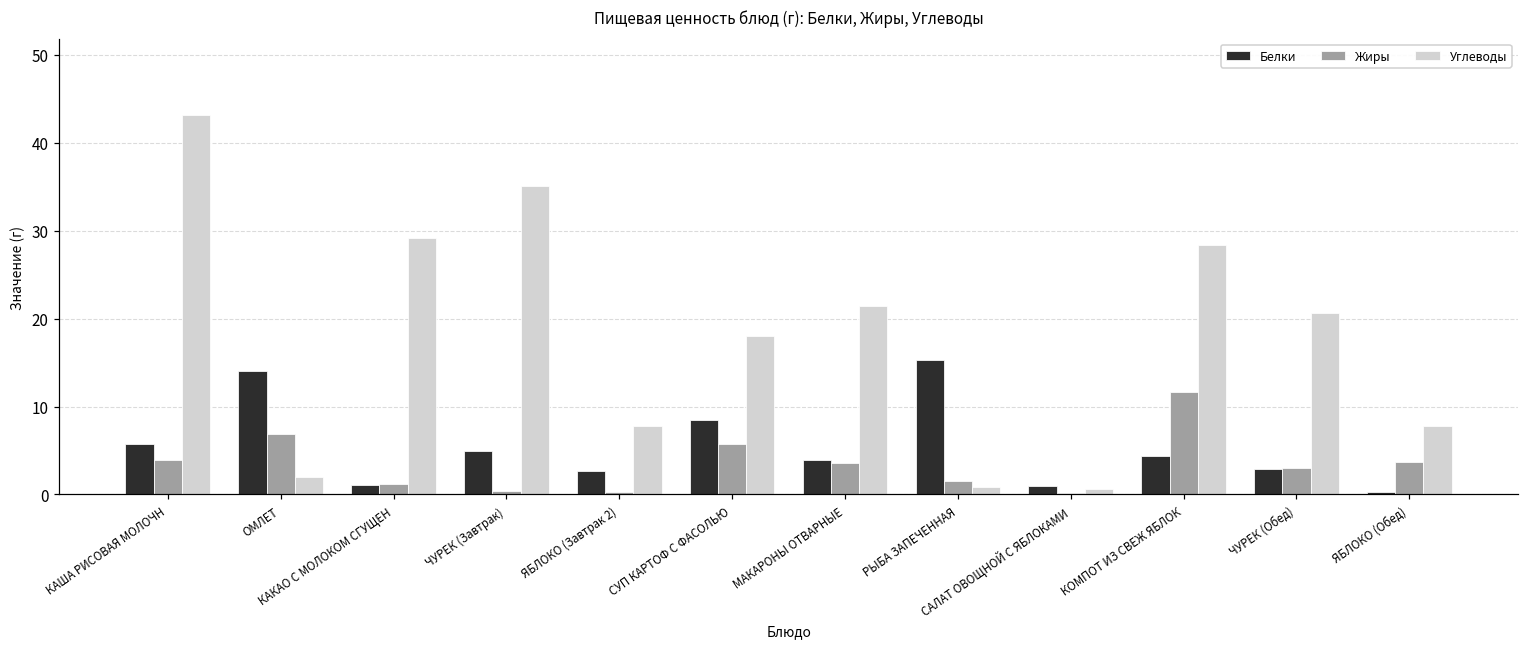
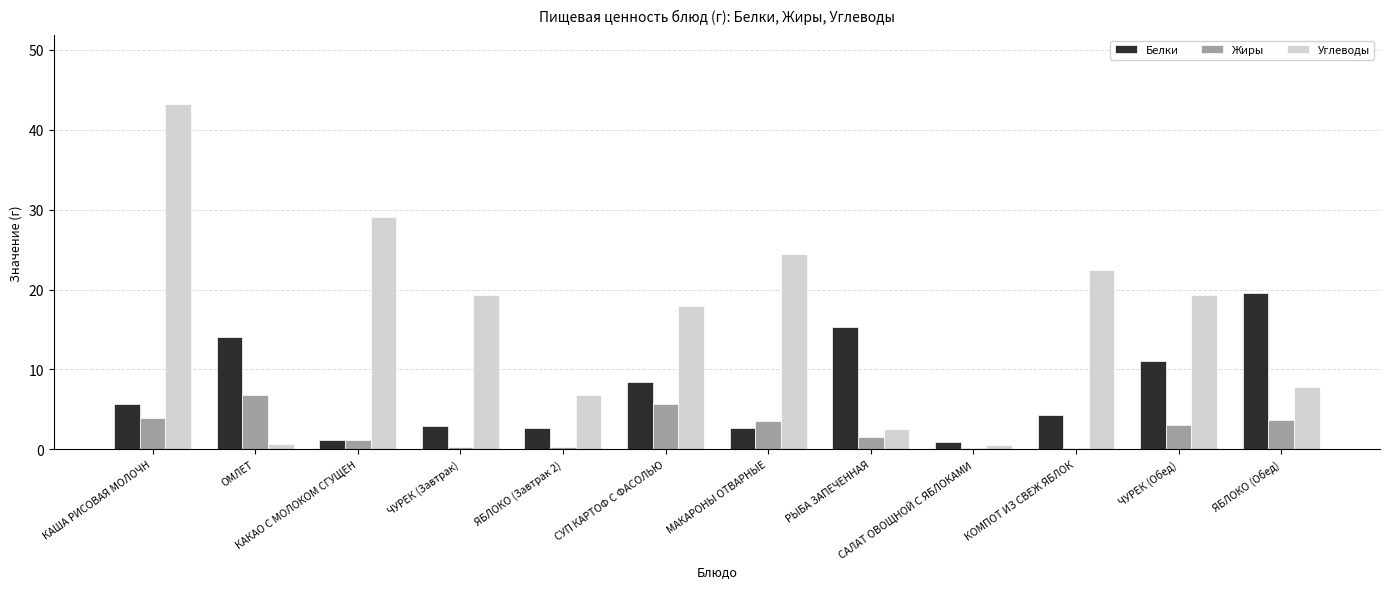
Углеводы, ОМЛЕТ: 2 -> 1
Белки, ЧУРЕК (Завтрак): 5 -> 3
Углеводы, ЧУРЕК (Завтрак): 35 -> 19
Углеводы, ЯБЛОКО (Завтрак 2): 8 -> 7
Белки, МАКАРОНЫ ОТВАРНЫЕ: 4 -> 3
Углеводы, МАКАРОНЫ ОТВАРНЫЕ: 21 -> 24
Углеводы, РЫБА ЗАПЕЧЕННАЯ: 1 -> 3
Жиры, КОМПОТ ИЗ СВЕЖ ЯБЛОК: 12 -> 0
Углеводы, КОМПОТ ИЗ СВЕЖ ЯБЛОК: 28 -> 23
Белки, ЧУРЕК (Обед): 3 -> 11
Углеводы, ЧУРЕК (Обед): 21 -> 19
Белки, ЯБЛОКО (Обед): 0 -> 20
